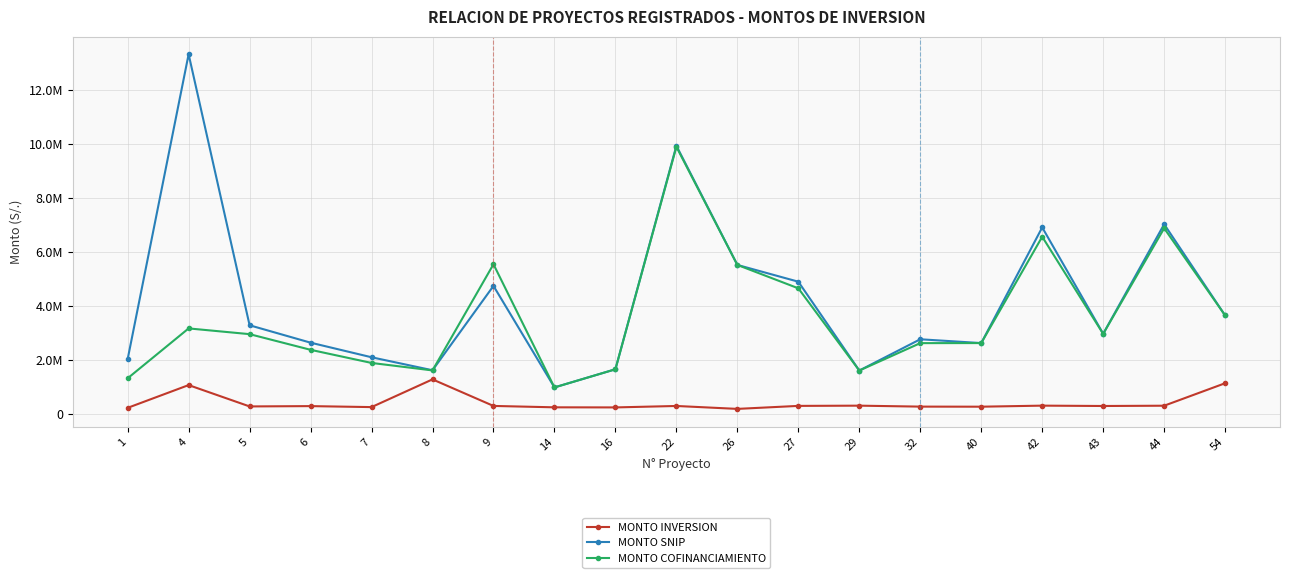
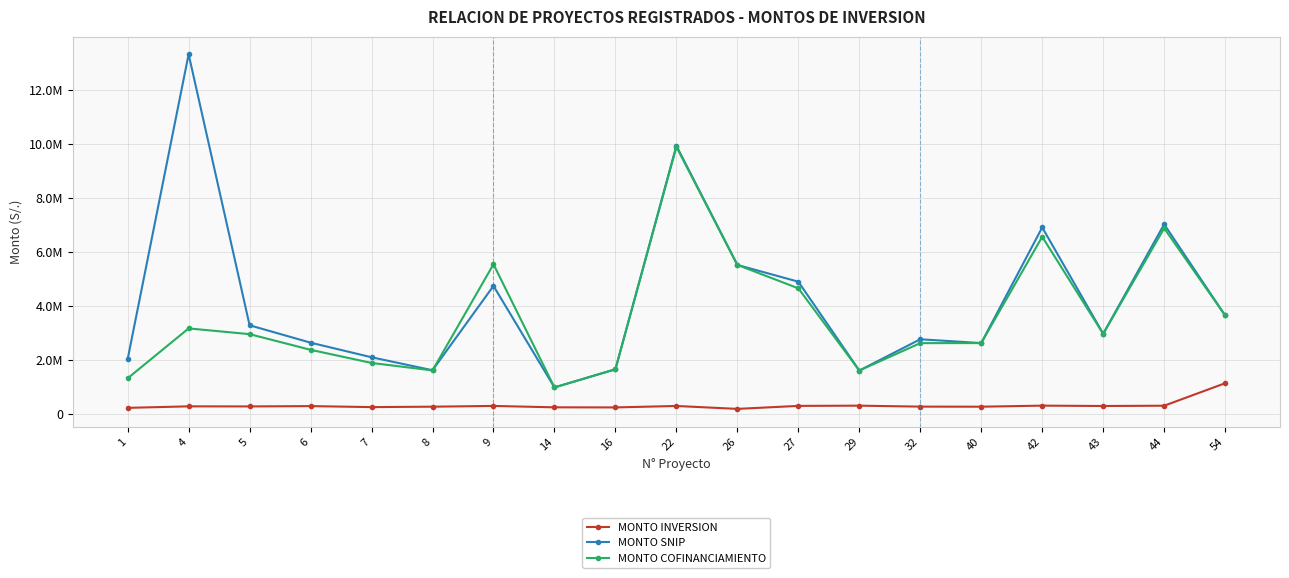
MONTO INVERSION, 4: 1100000 -> 300000
MONTO INVERSION, 8: 1300000 -> 300000
